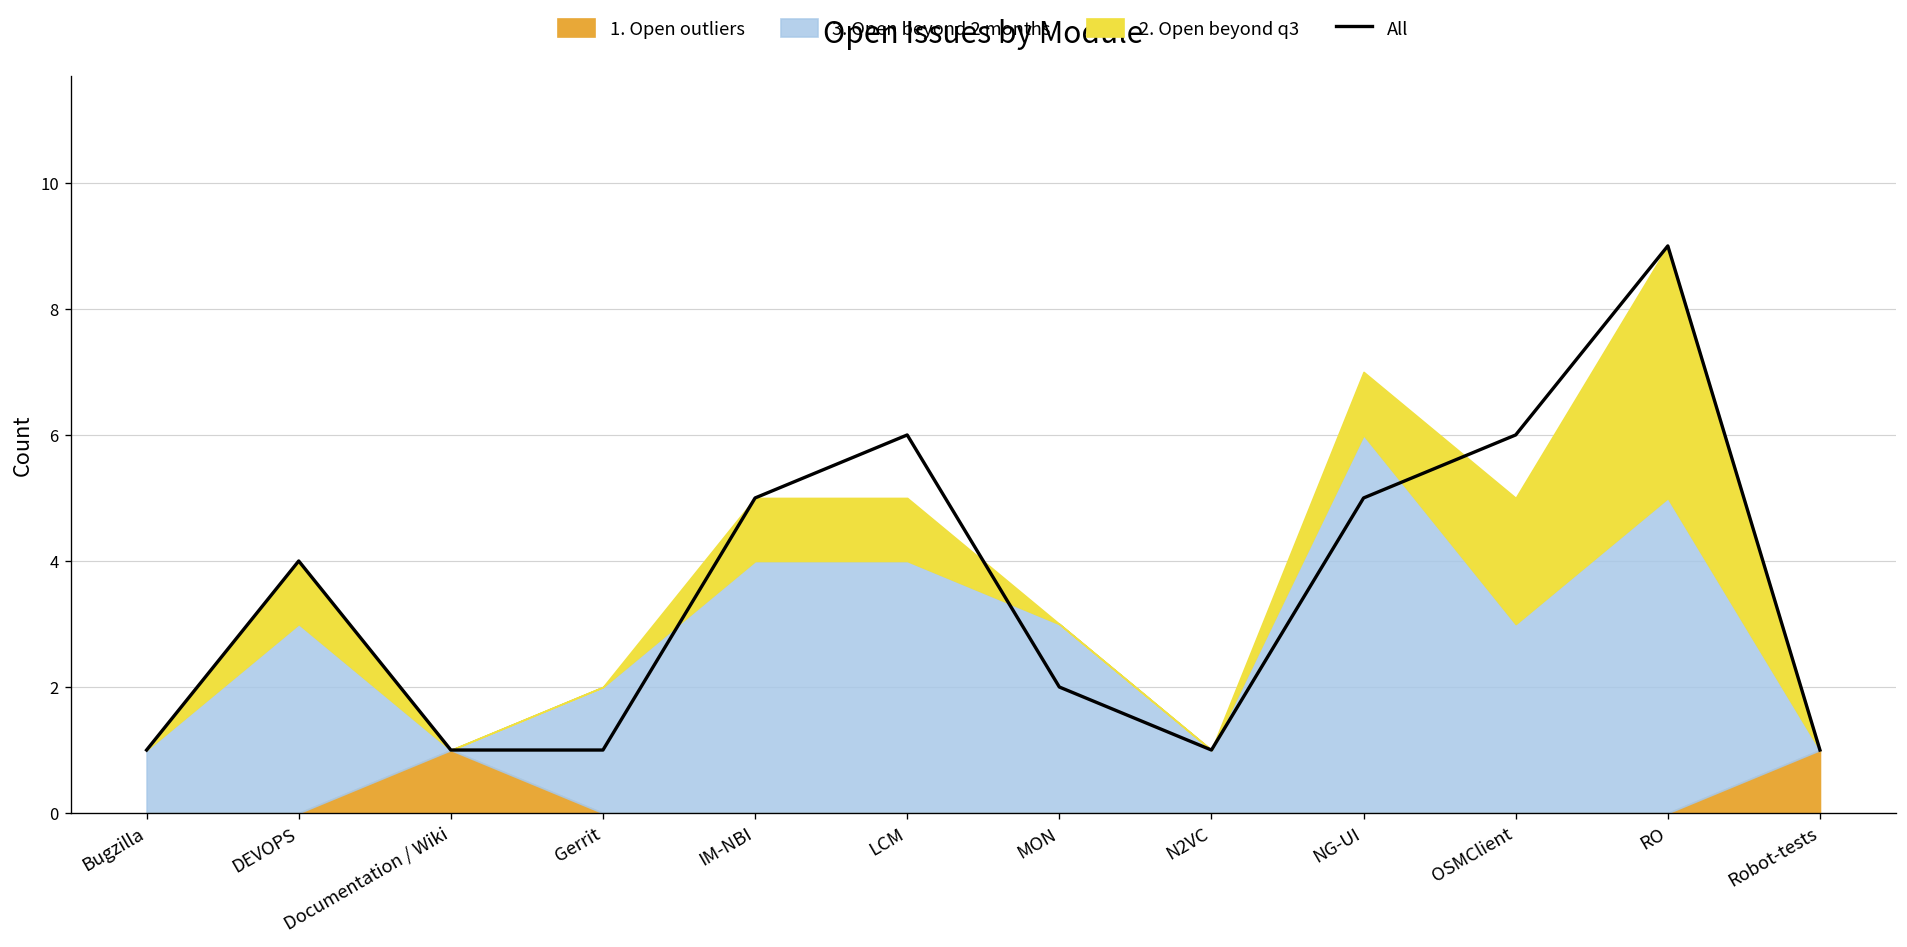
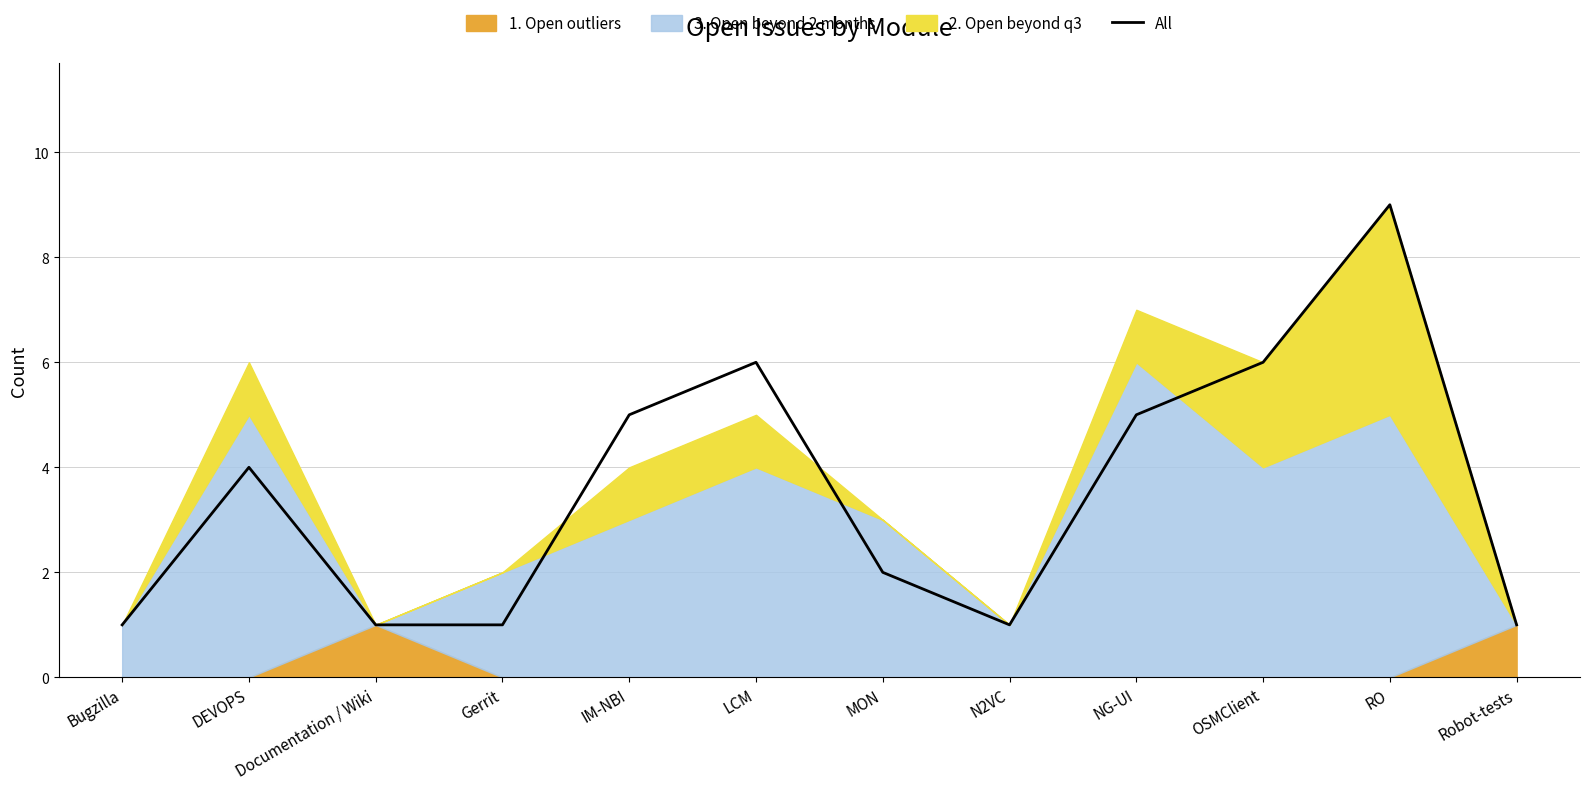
3. Open beyond 2 months, DEVOPS: 3 -> 5
3. Open beyond 2 months, IM-NBI: 4 -> 3
3. Open beyond 2 months, OSMClient: 3 -> 4
